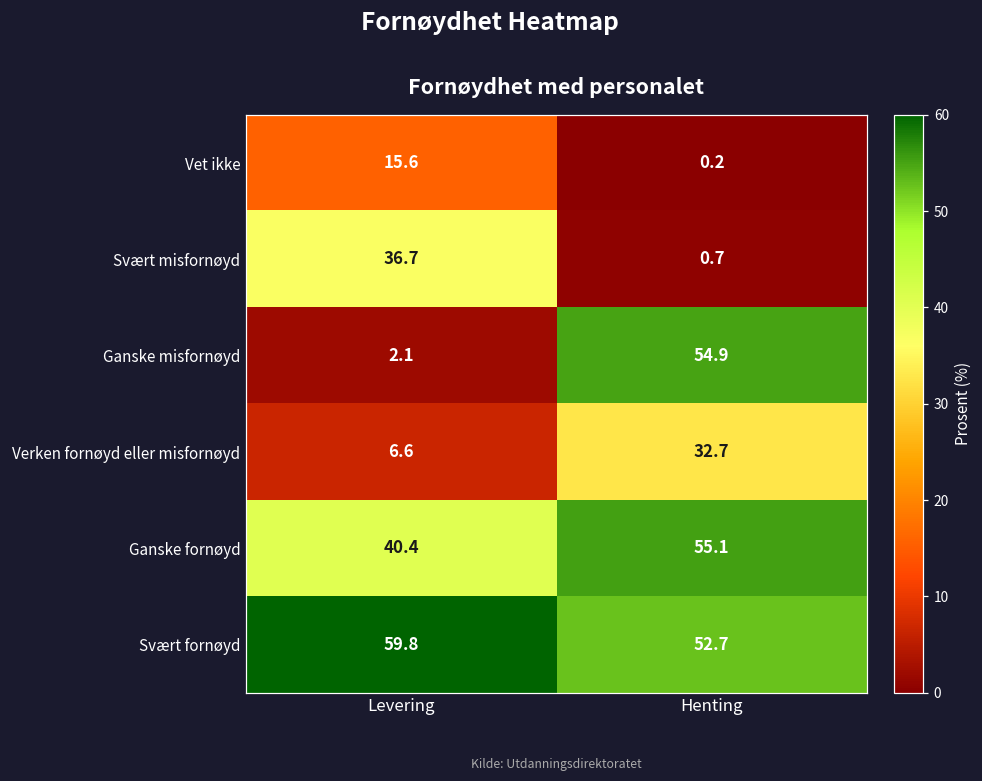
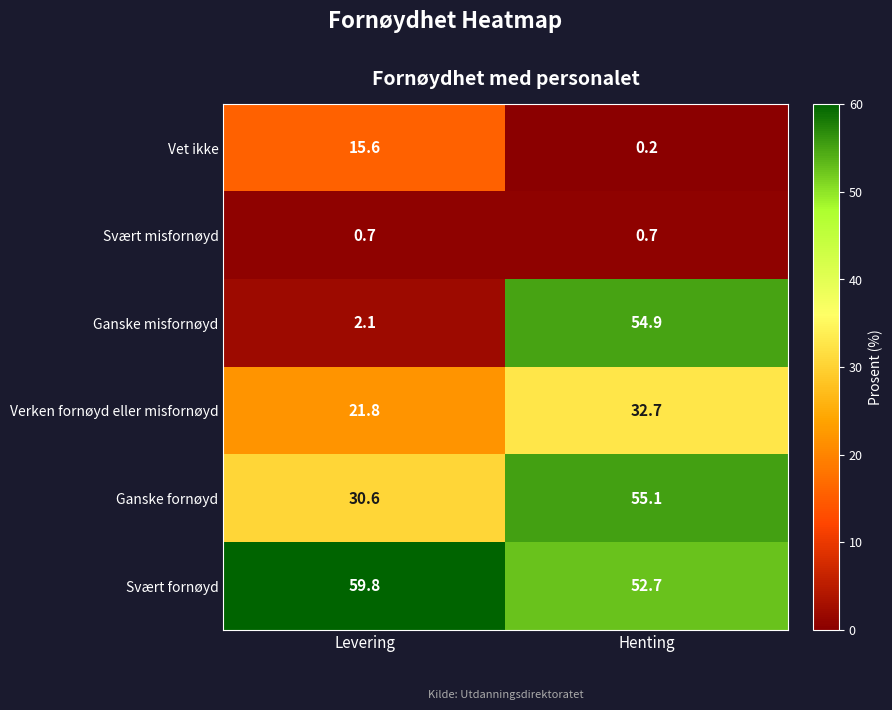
Svært misfornøyd, Levering: 36.7 -> 0.7
Verken fornøyd eller misfornøyd, Levering: 6.6 -> 21.8
Ganske fornøyd, Levering: 40.4 -> 30.6
